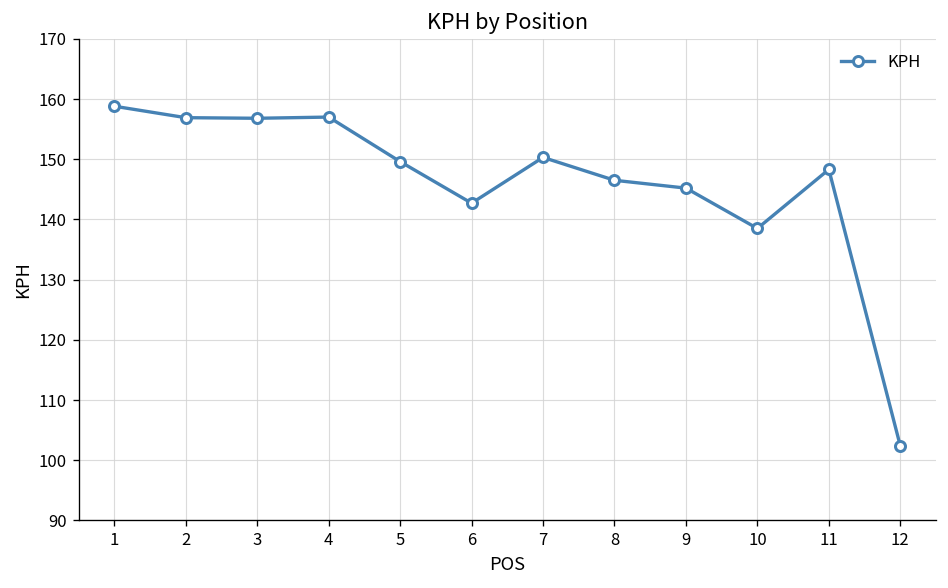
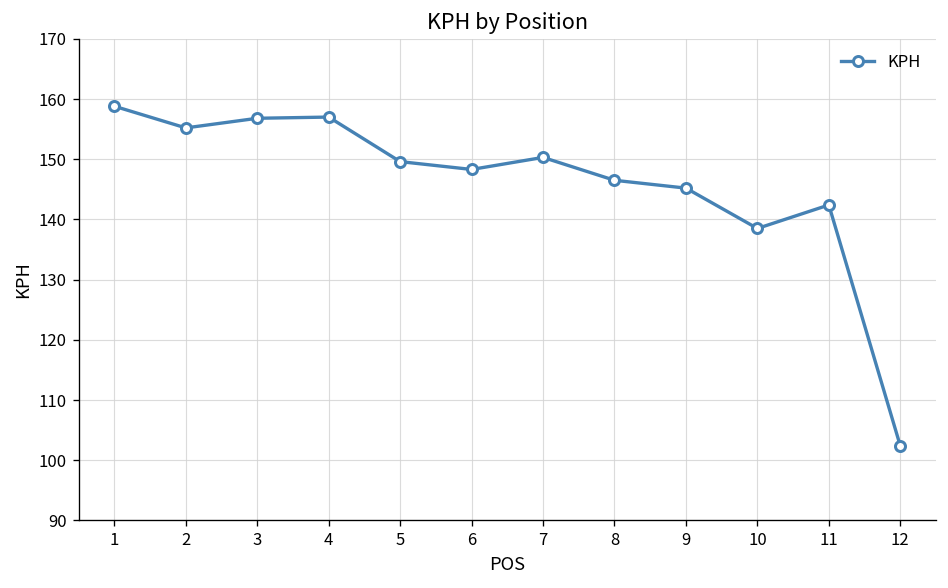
2: 157 -> 155
6: 143 -> 148
11: 148 -> 142
